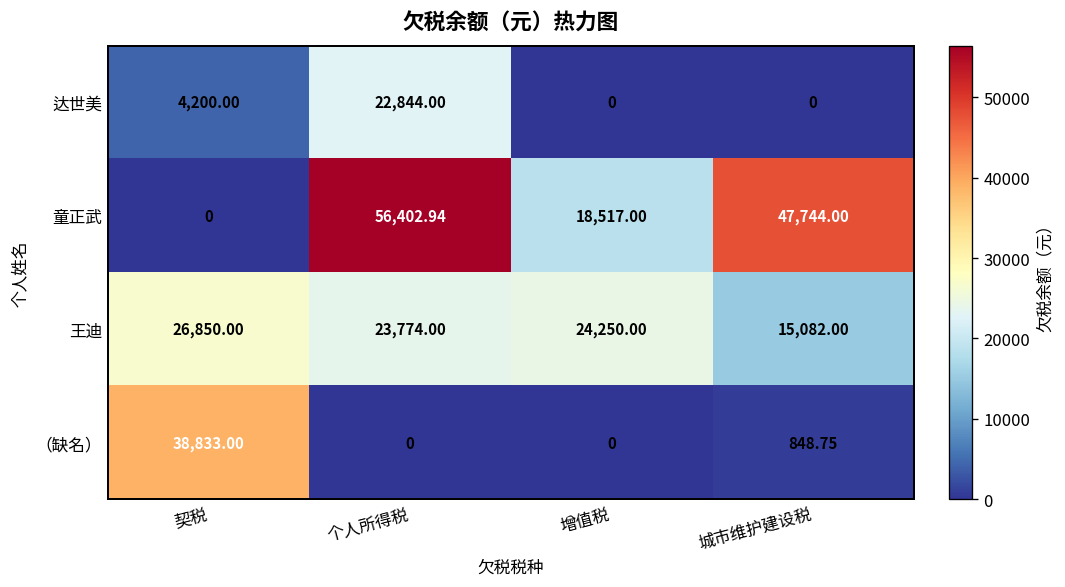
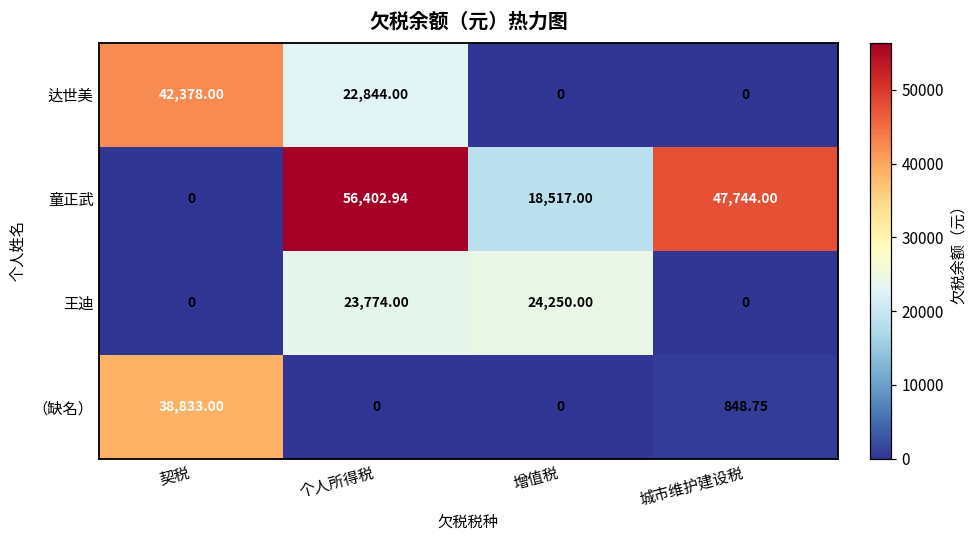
达世美, 契税: 4,200.00 -> 42,378.00
王迪, 契税: 26,850.00 -> 0
王迪, 城市维护建设税: 15,082.00 -> 0
